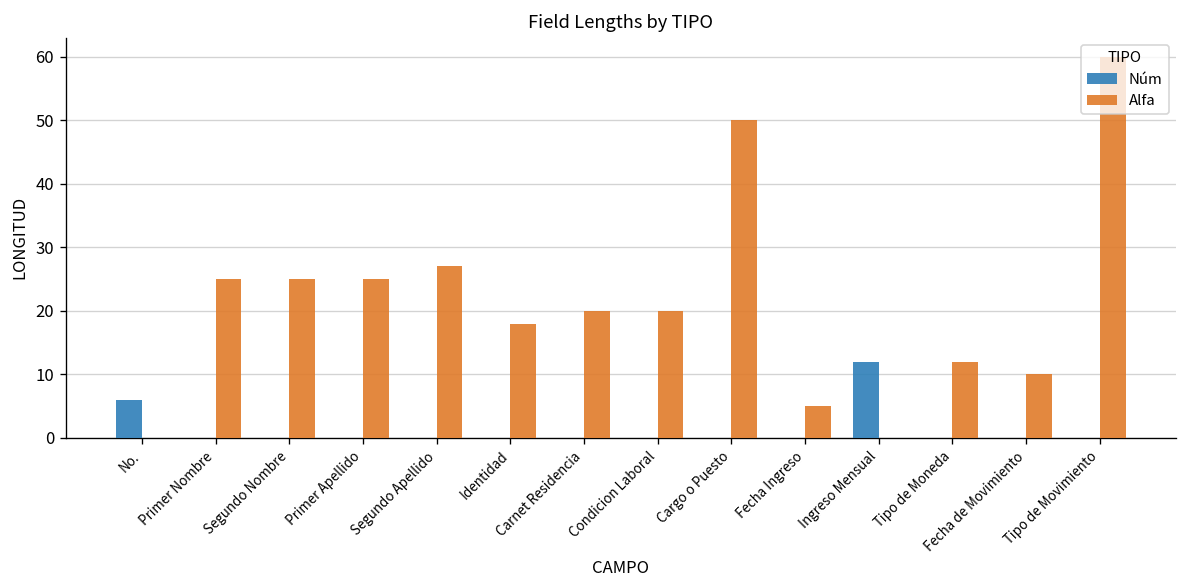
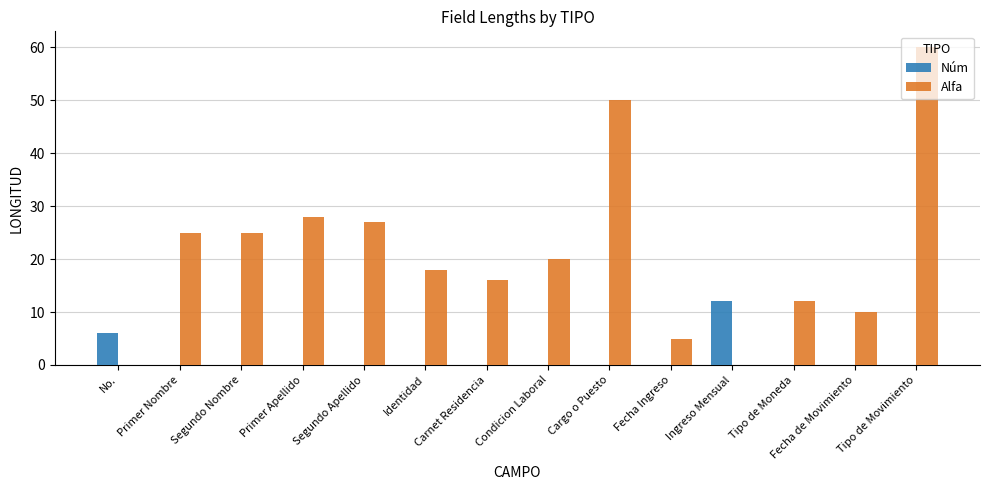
Alfa, Primer Apellido: 25 -> 28
Alfa, Carnet Residencia: 20 -> 16
